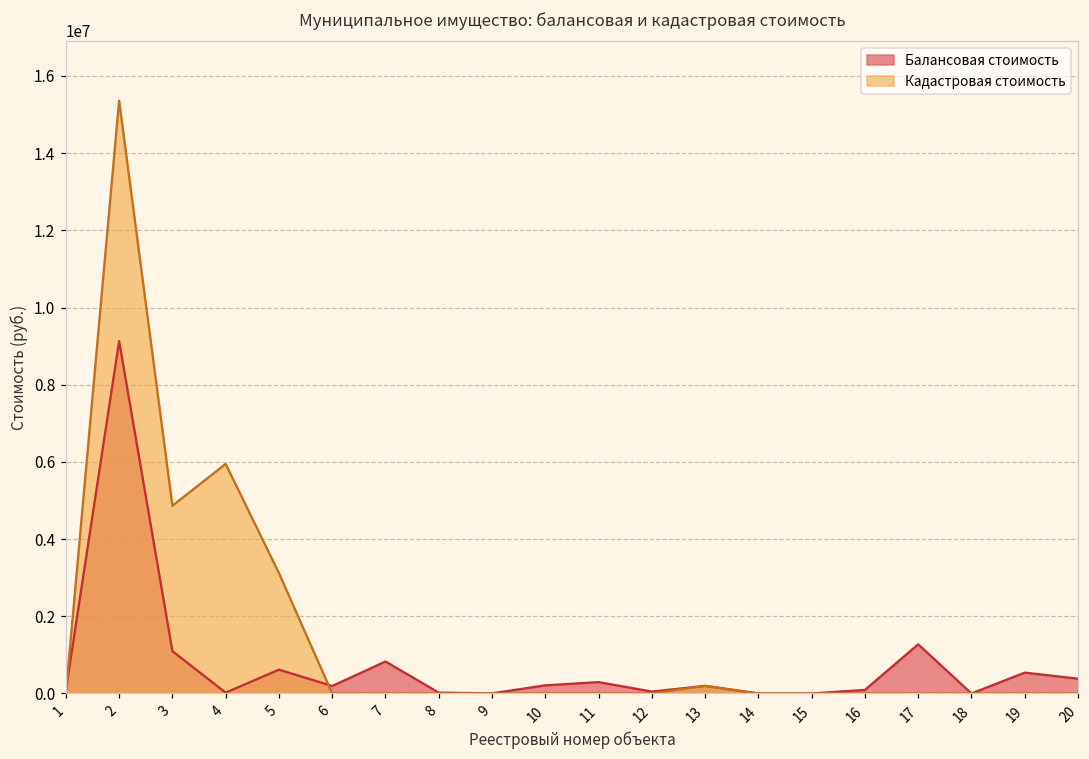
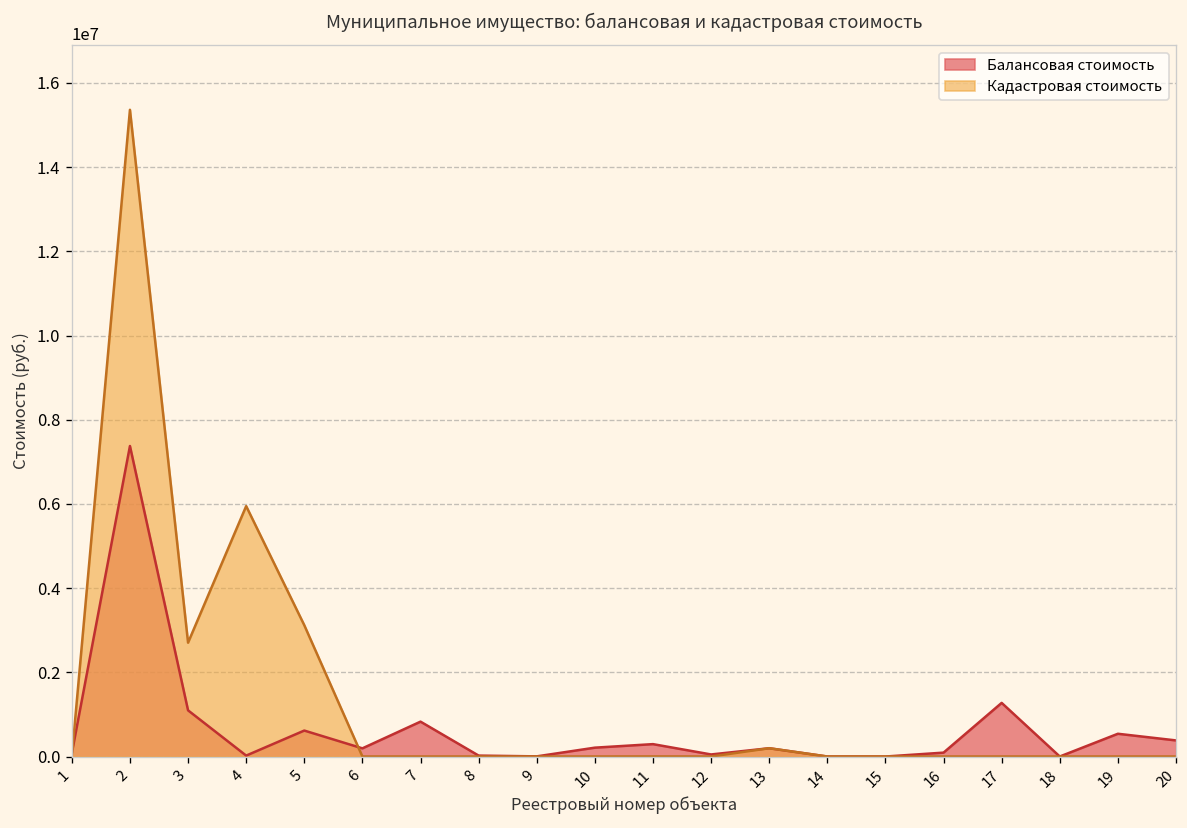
Балансовая стоимость, 2: 9100000 -> 7400000
Кадастровая стоимость, 3: 4900000 -> 2700000
